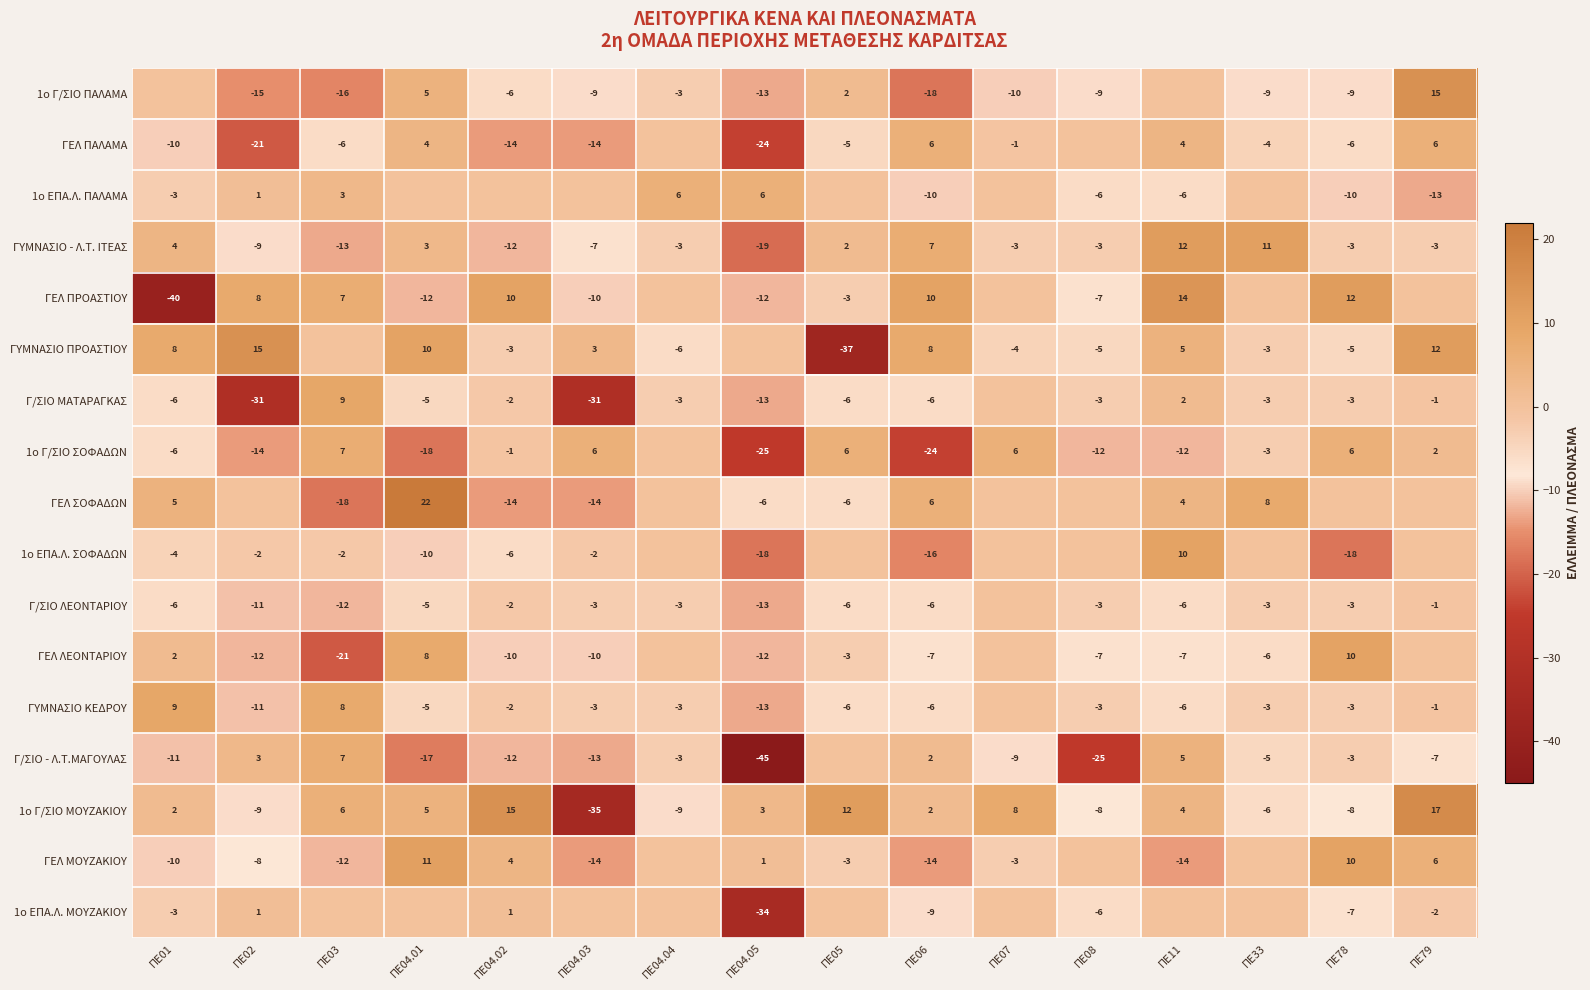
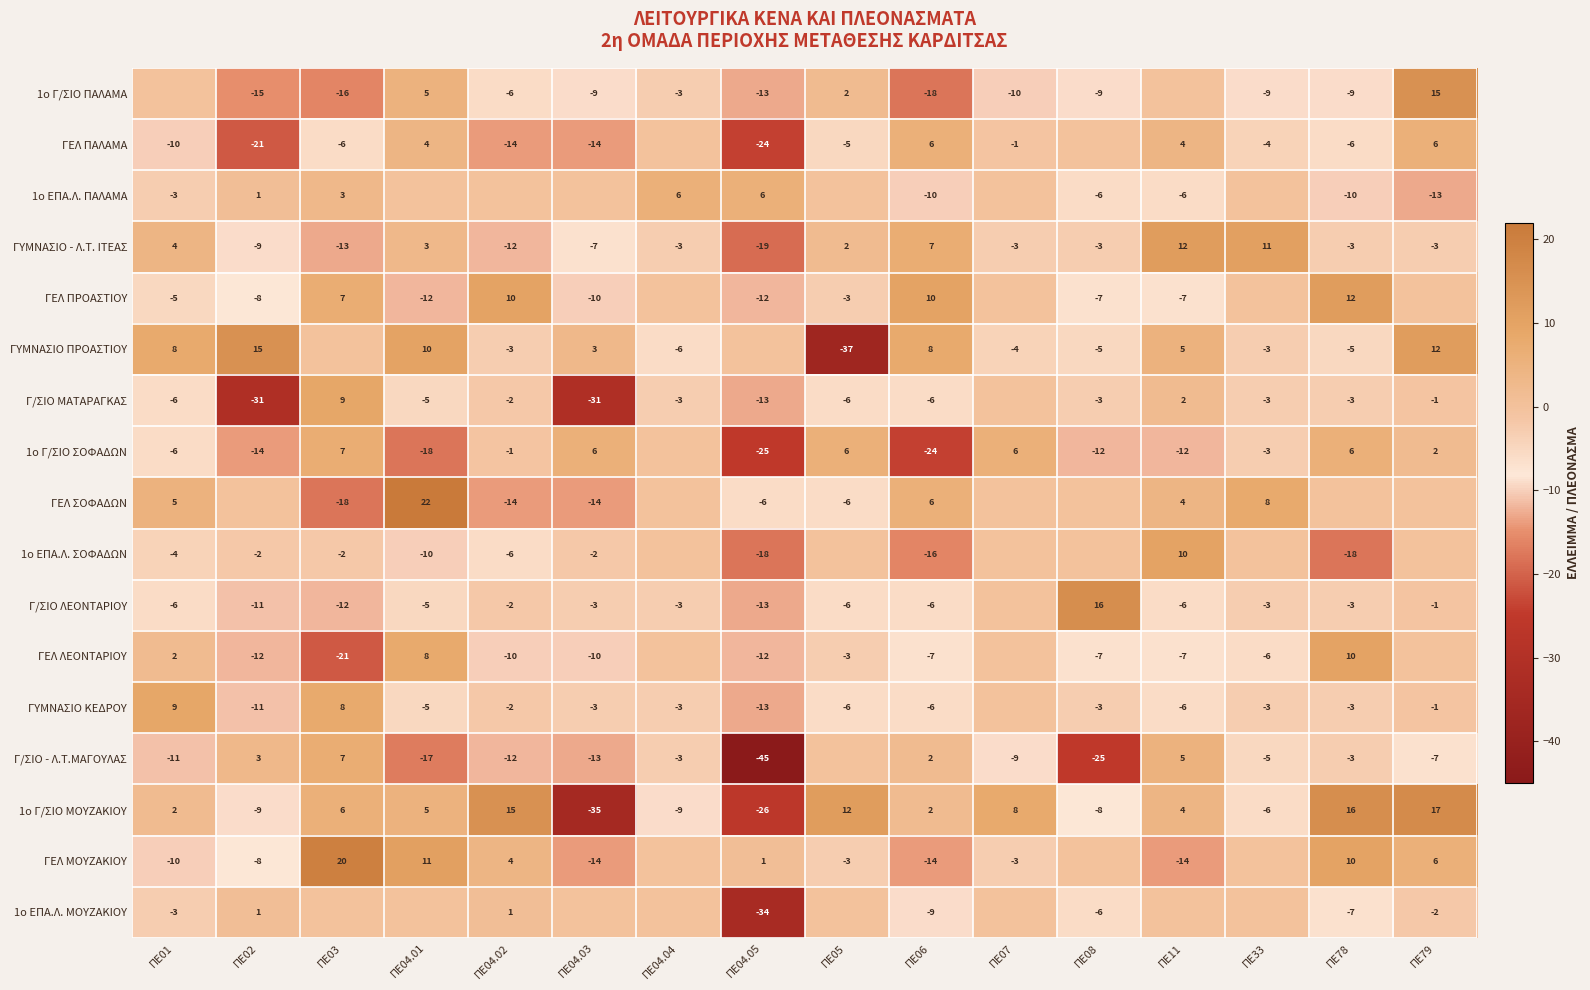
ΓΕΛ ΠΡΟΑΣΤΙΟΥ, ΠΕ01: -40 -> -5
ΓΕΛ ΠΡΟΑΣΤΙΟΥ, ΠΕ02: 8 -> -8
ΓΕΛ ΠΡΟΑΣΤΙΟΥ, ΠΕ11: 14 -> -7
Γ/ΣΙΟ ΛΕΟΝΤΑΡΙΟΥ, ΠΕ08: -3 -> 16
1ο Γ/ΣΙΟ ΜΟΥΖΑΚΙΟΥ, ΠΕ04.05: 3 -> -26
1ο Γ/ΣΙΟ ΜΟΥΖΑΚΙΟΥ, ΠΕ78: -8 -> 16
ΓΕΛ ΜΟΥΖΑΚΙΟΥ, ΠΕ03: -12 -> 20
